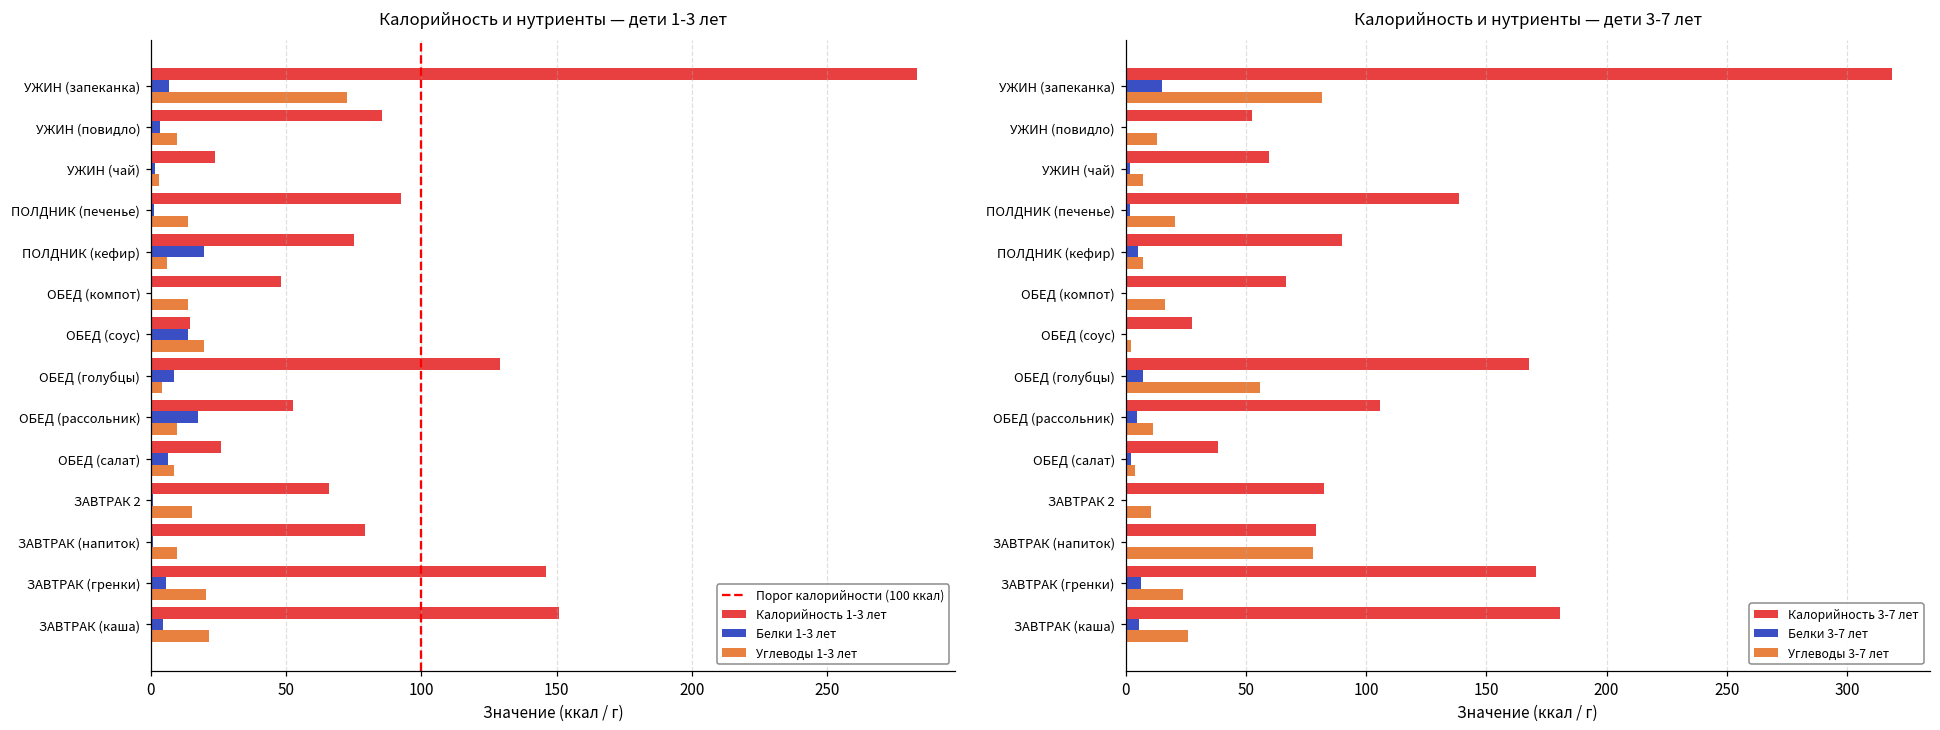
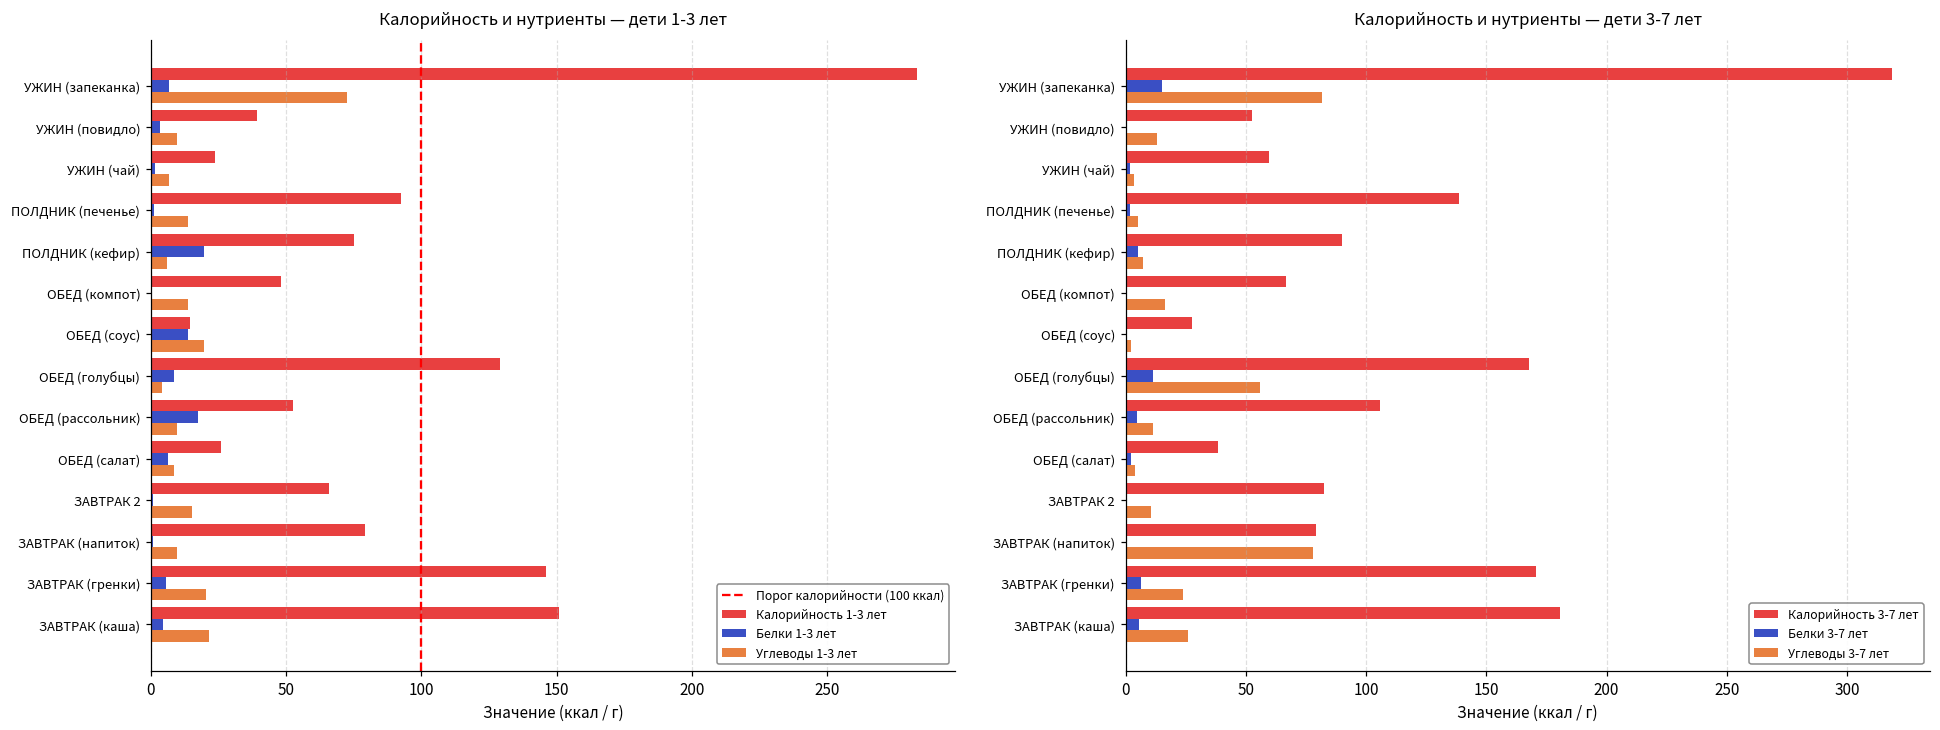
Калорийность и нутриенты — дети 1-3 лет, Калорийность 1-3 лет, УЖИН (повидло): 85 -> 39
Калорийность и нутриенты — дети 1-3 лет, Углеводы 1-3 лет, УЖИН (чай): 3 -> 7
Калорийность и нутриенты — дети 3-7 лет, Углеводы 3-7 лет, УЖИН (чай): 7 -> 3
Калорийность и нутриенты — дети 3-7 лет, Углеводы 3-7 лет, ПОЛДНИК (печенье): 21 -> 5
Калорийность и нутриенты — дети 3-7 лет, Белки 3-7 лет, ОБЕД (голубцы): 7 -> 11
